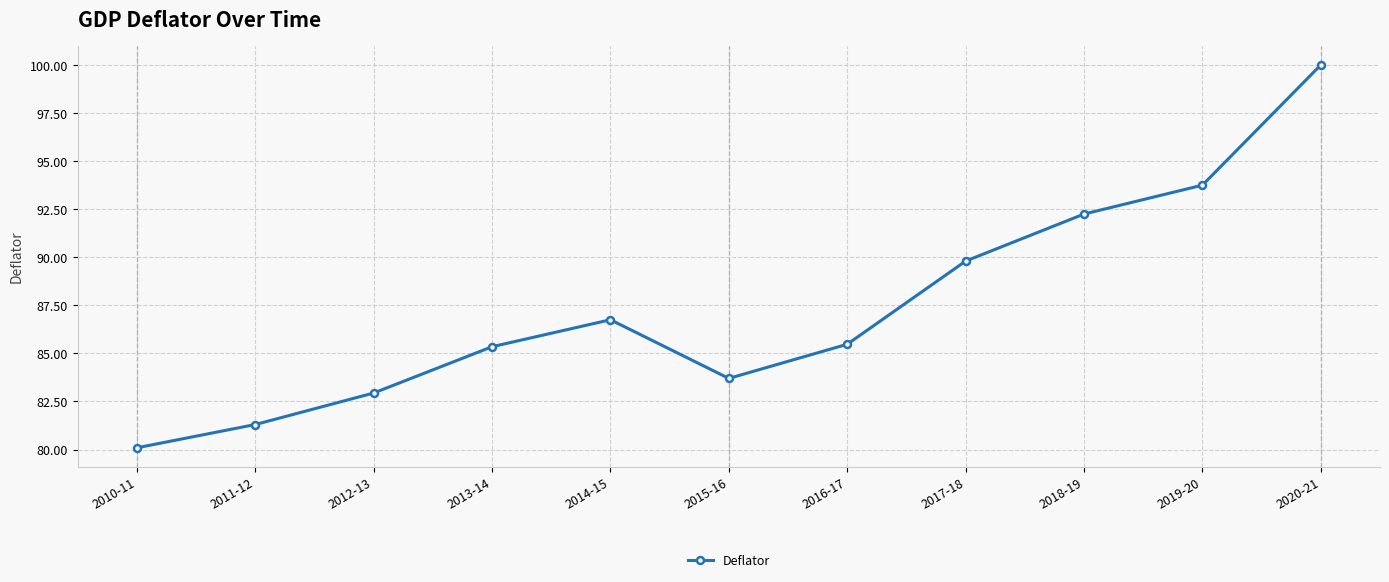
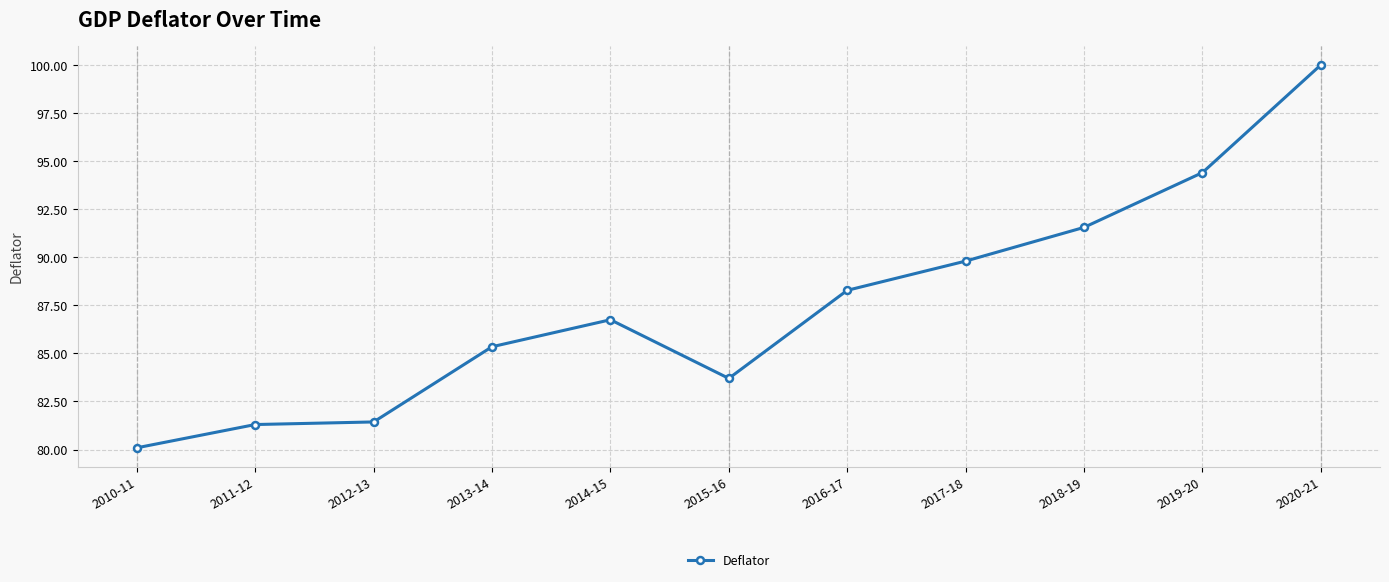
2012-13: 82.9 -> 81.4
2016-17: 85.5 -> 88.3
2018-19: 92.2 -> 91.6
2019-20: 93.7 -> 94.4
